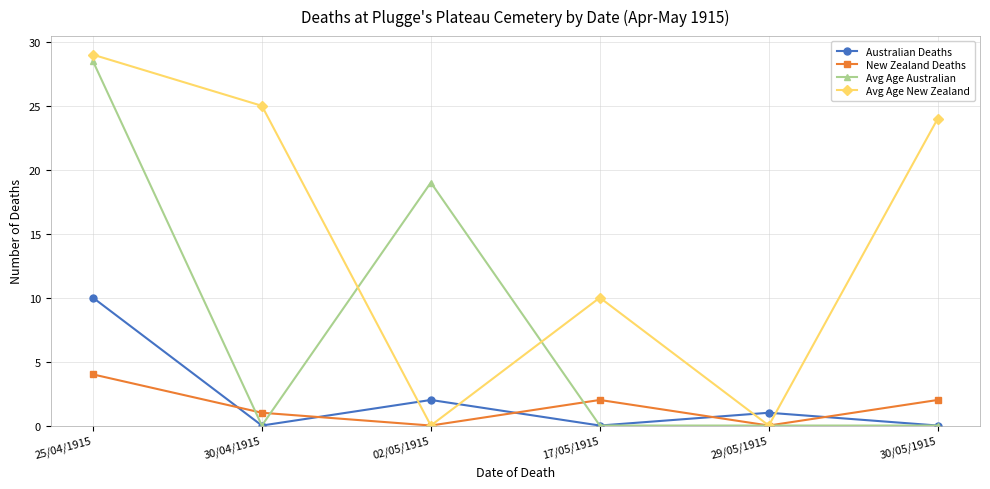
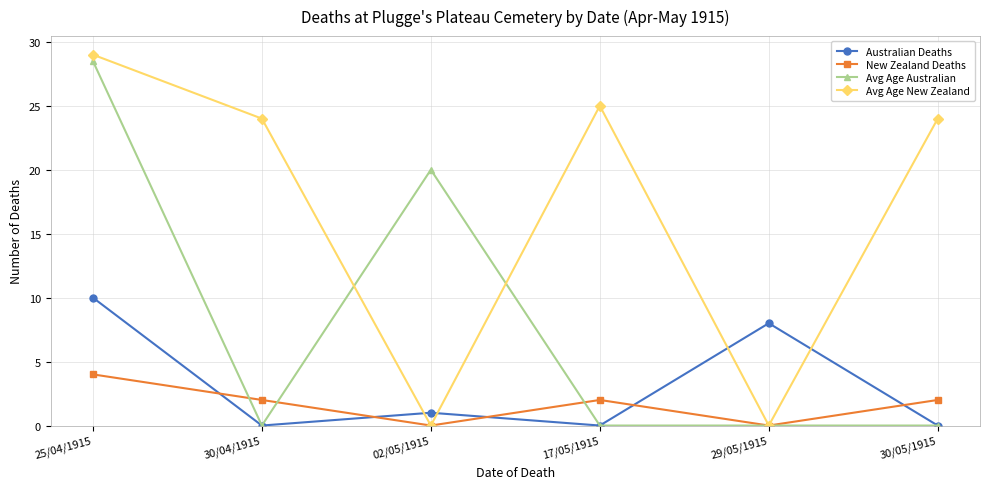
New Zealand Deaths, 30/04/1915: 1 -> 2
Avg Age New Zealand, 30/04/1915: 25 -> 24
Australian Deaths, 02/05/1915: 2 -> 1
Avg Age Australian, 02/05/1915: 19 -> 20
Avg Age New Zealand, 17/05/1915: 10 -> 25
Australian Deaths, 29/05/1915: 1 -> 8
